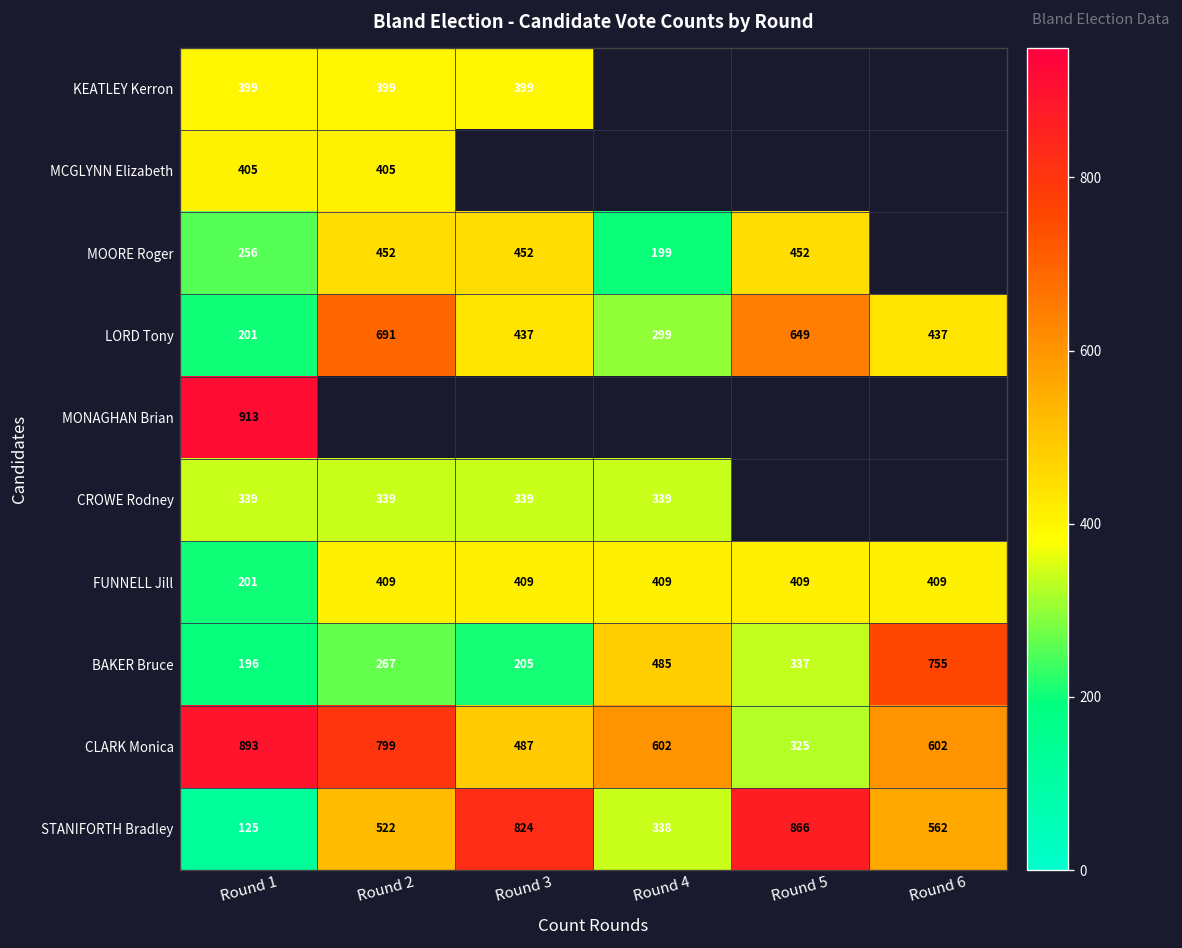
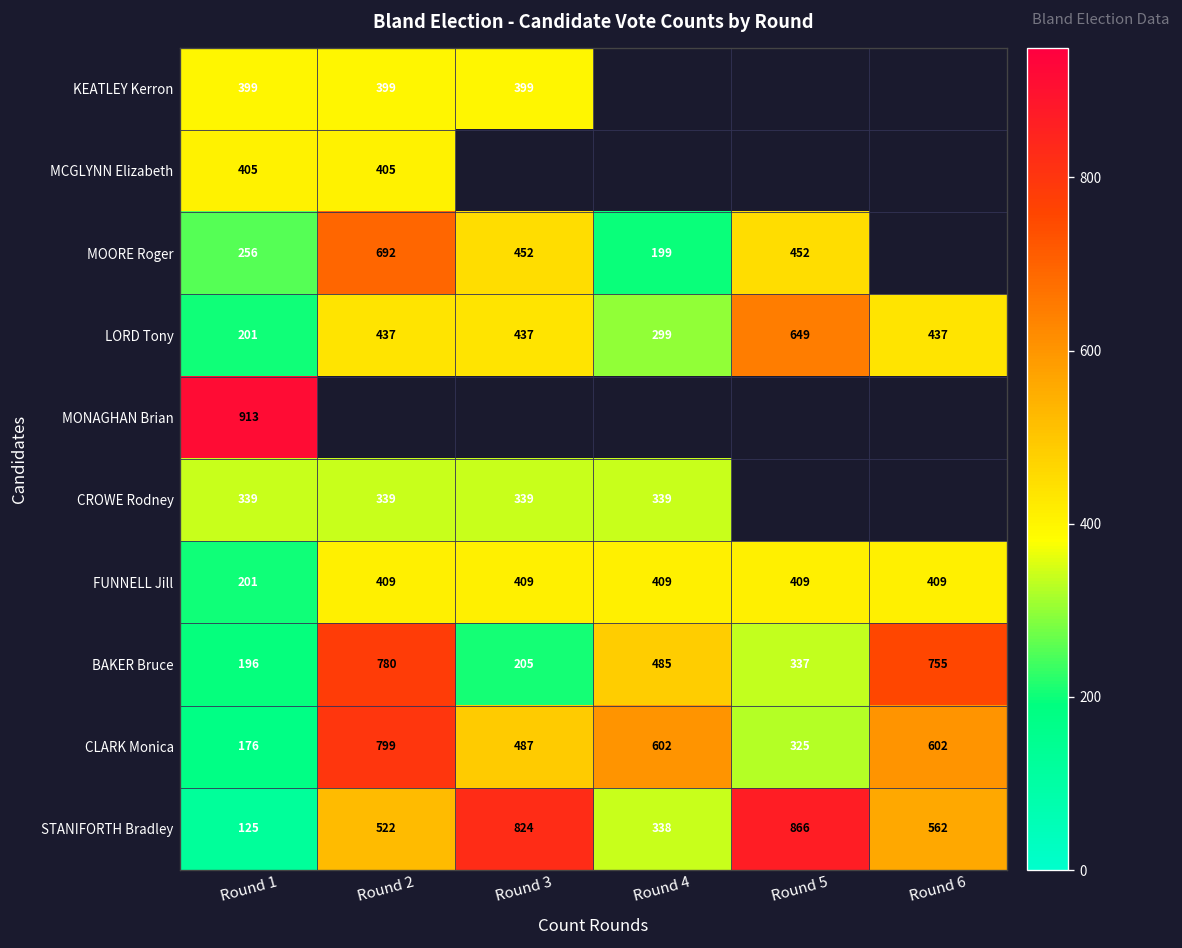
MOORE Roger, Round 2: 452 -> 692
LORD Tony, Round 2: 691 -> 437
BAKER Bruce, Round 2: 267 -> 780
CLARK Monica, Round 1: 893 -> 176
